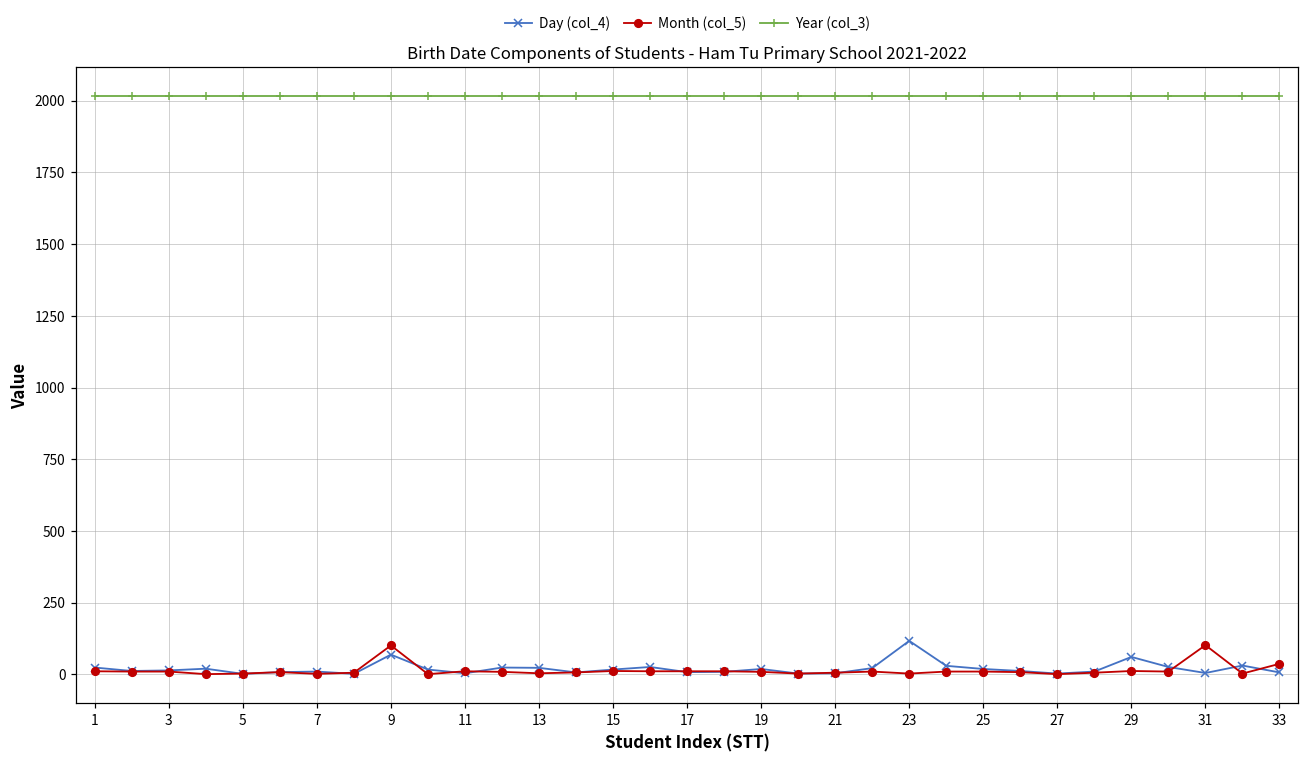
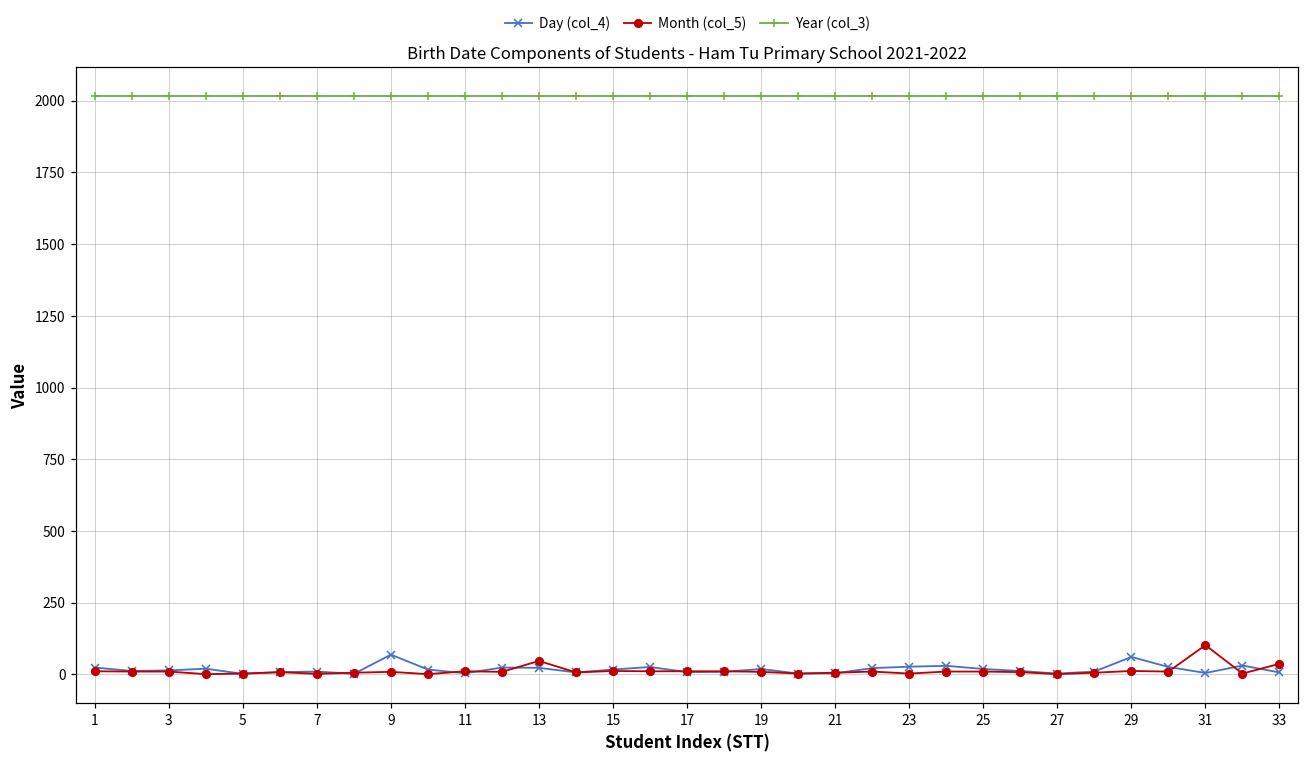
Month (col_5), 9: 100 -> 10
Month (col_5), 13: 0 -> 50
Day (col_4), 23: 120 -> 30
